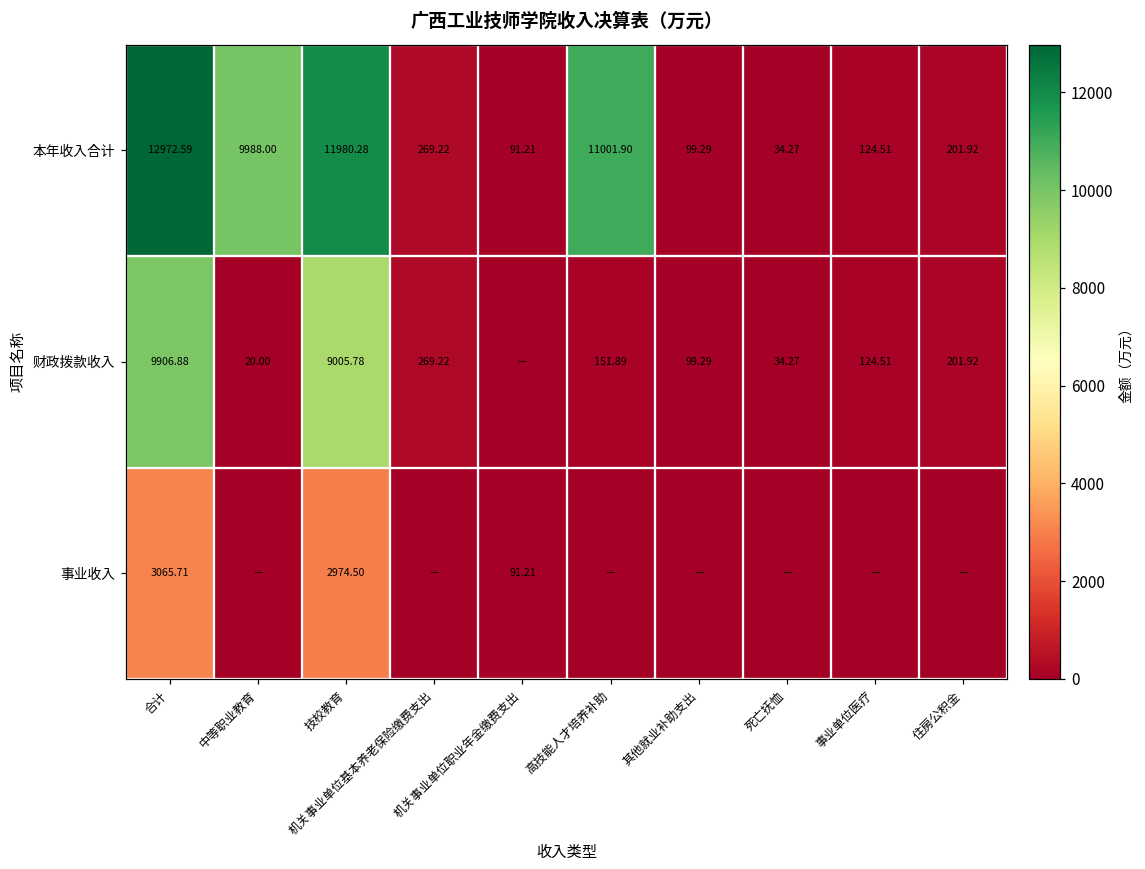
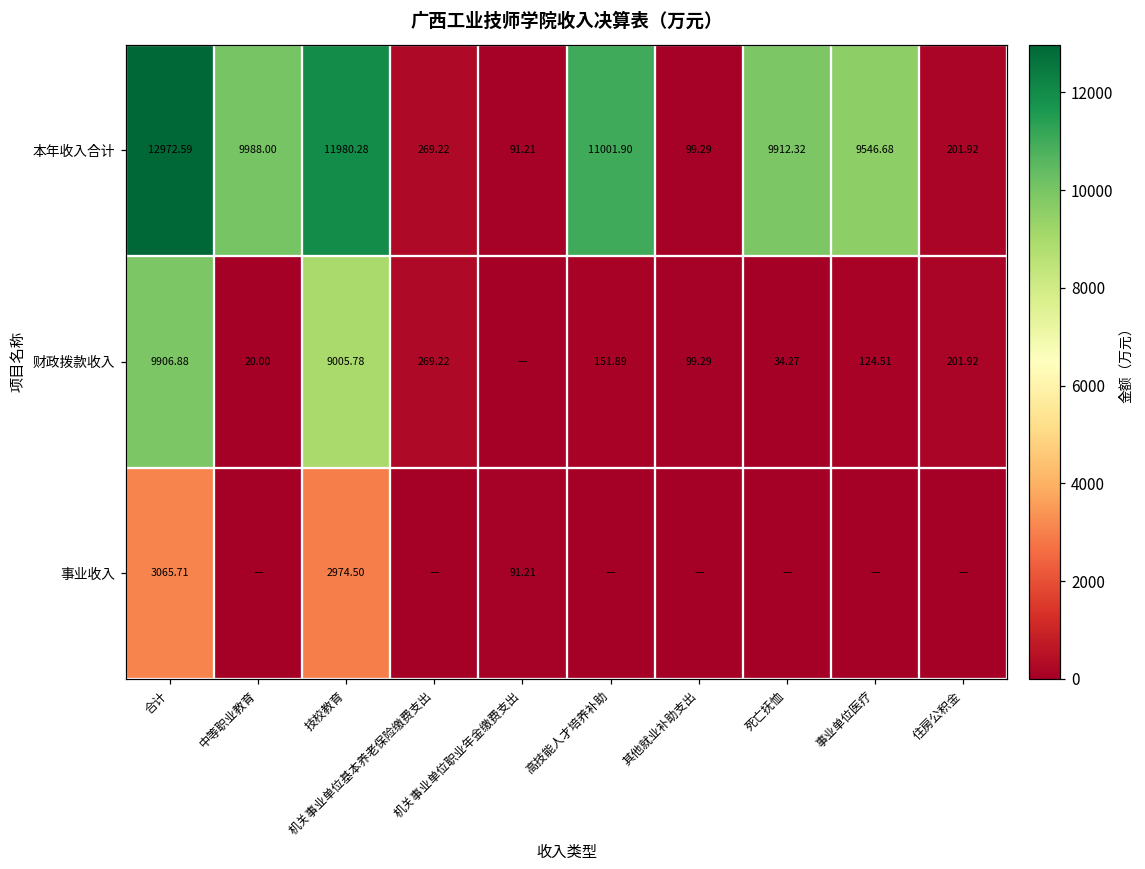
本年收入合计, 死亡抚恤: 34.27 -> 9912.32
本年收入合计, 事业单位医疗: 124.51 -> 9546.68
